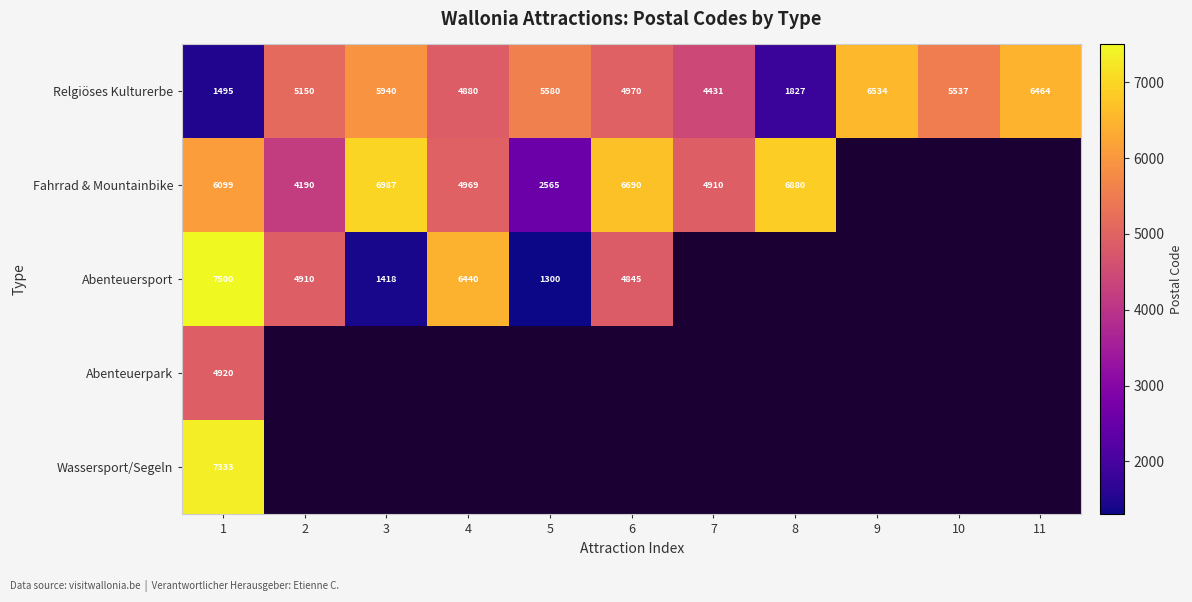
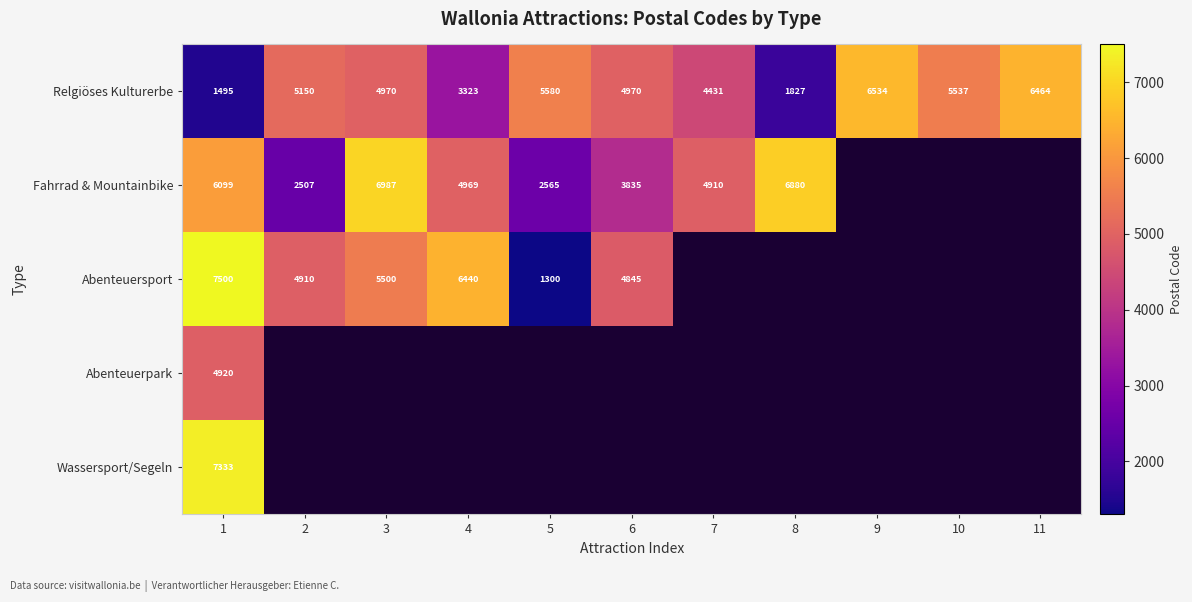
Relgiöses Kulturerbe, 3: 5940 -> 4970
Relgiöses Kulturerbe, 4: 4880 -> 3323
Fahrrad & Mountainbike, 2: 4190 -> 2507
Fahrrad & Mountainbike, 6: 6690 -> 3835
Abenteuersport, 3: 1418 -> 5500
